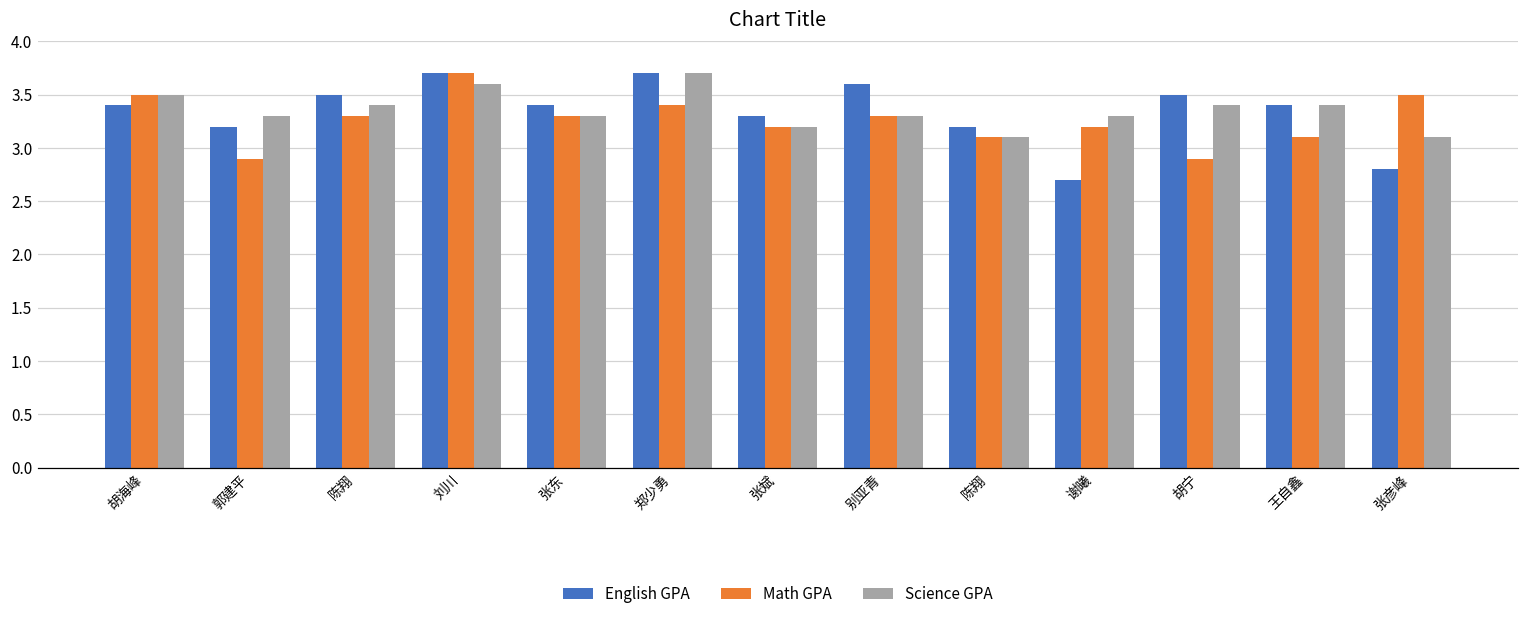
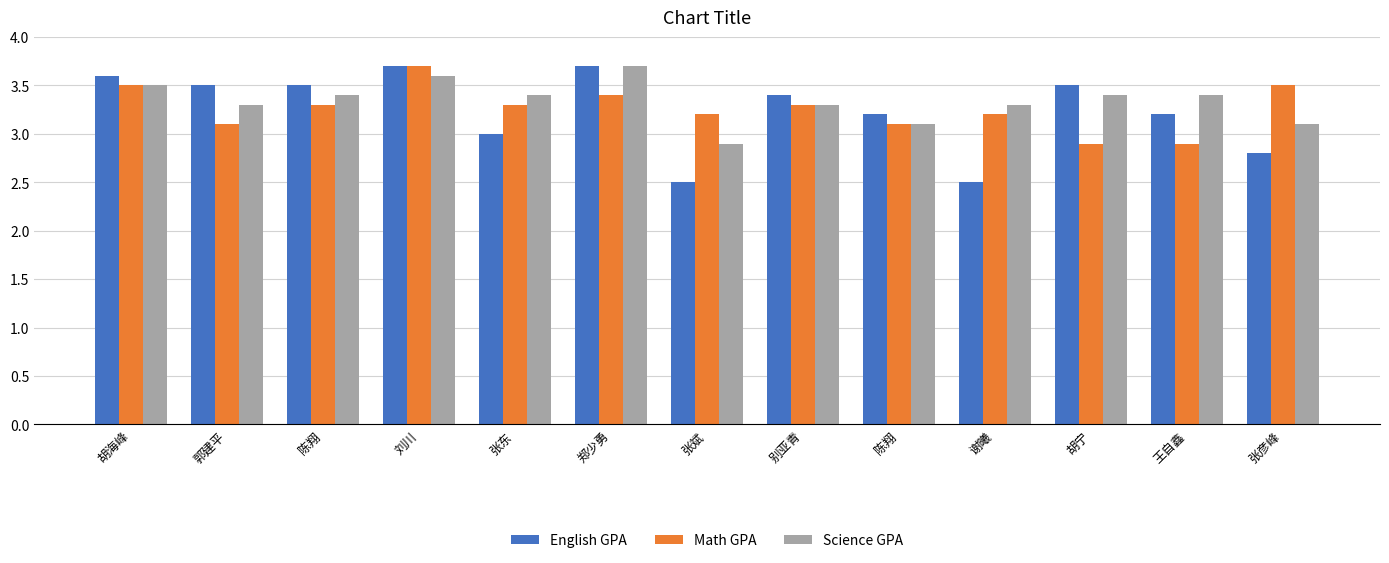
English GPA, 胡海峰: 3.4 -> 3.6
English GPA, 郭建平: 3.2 -> 3.5
Math GPA, 郭建平: 2.9 -> 3.1
English GPA, 张东: 3.4 -> 3.0
Science GPA, 张东: 3.3 -> 3.4
English GPA, 张斌: 3.3 -> 2.5
Science GPA, 张斌: 3.2 -> 2.9
English GPA, 别亚青: 3.6 -> 3.4
English GPA, 谢曦: 2.7 -> 2.5
English GPA, 王自鑫: 3.4 -> 3.2
Math GPA, 王自鑫: 3.1 -> 2.9
